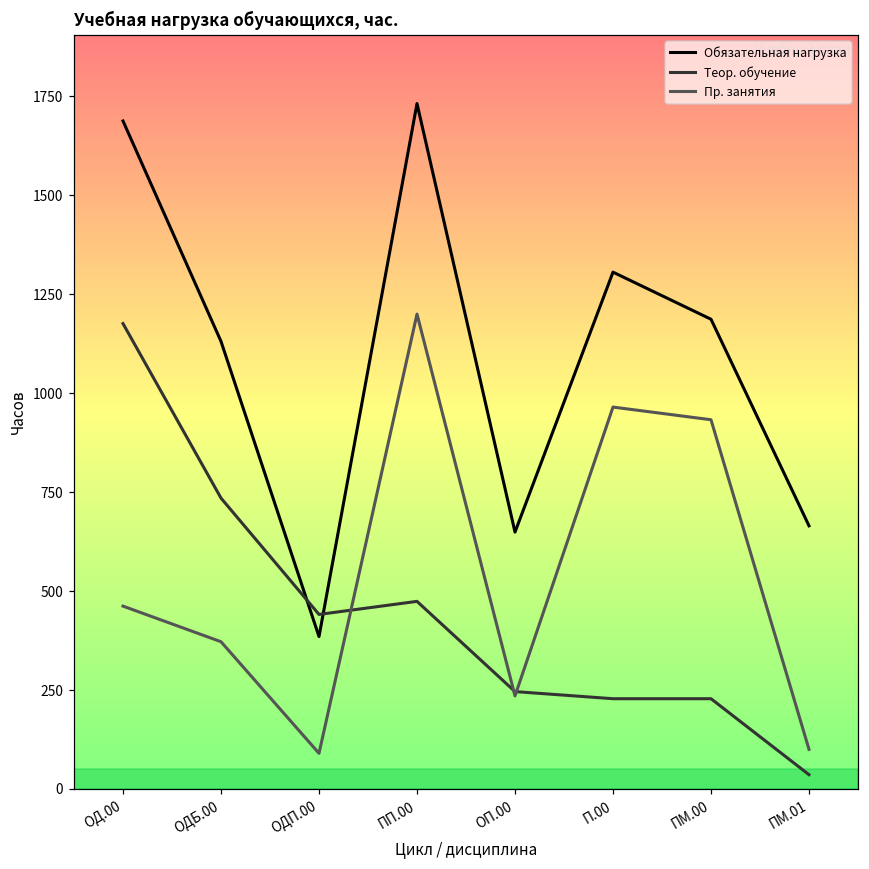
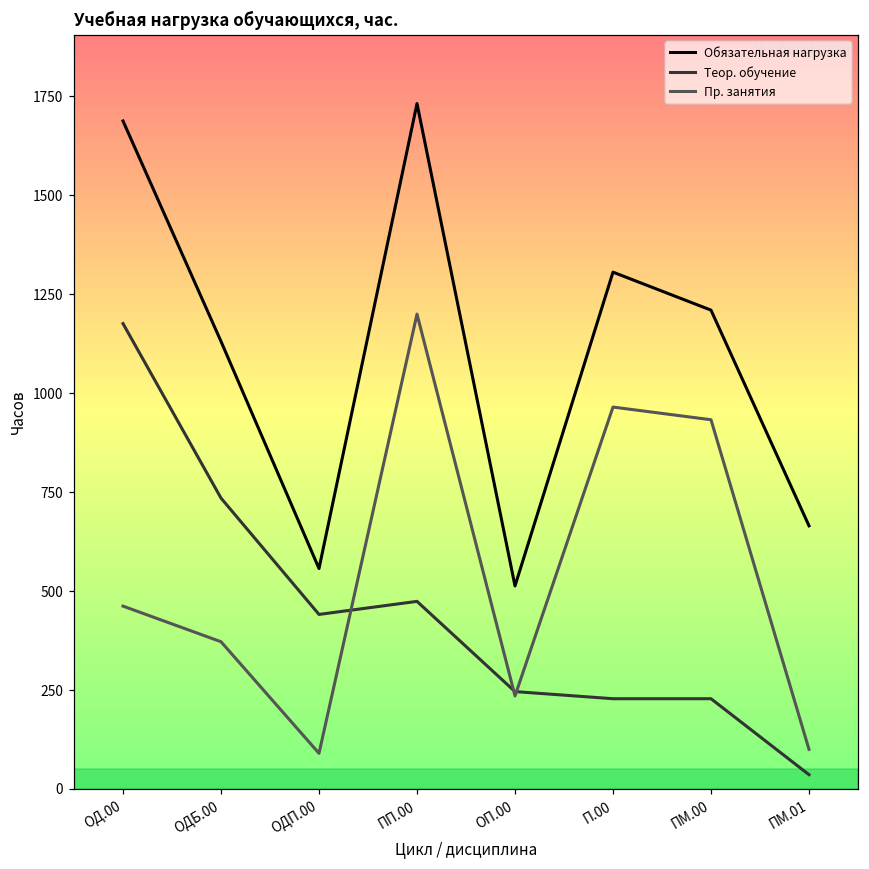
Обязательная нагрузка, ОДП.00: 390 -> 560
Обязательная нагрузка, ОП.00: 650 -> 510
Обязательная нагрузка, ПМ.00: 1190 -> 1210
